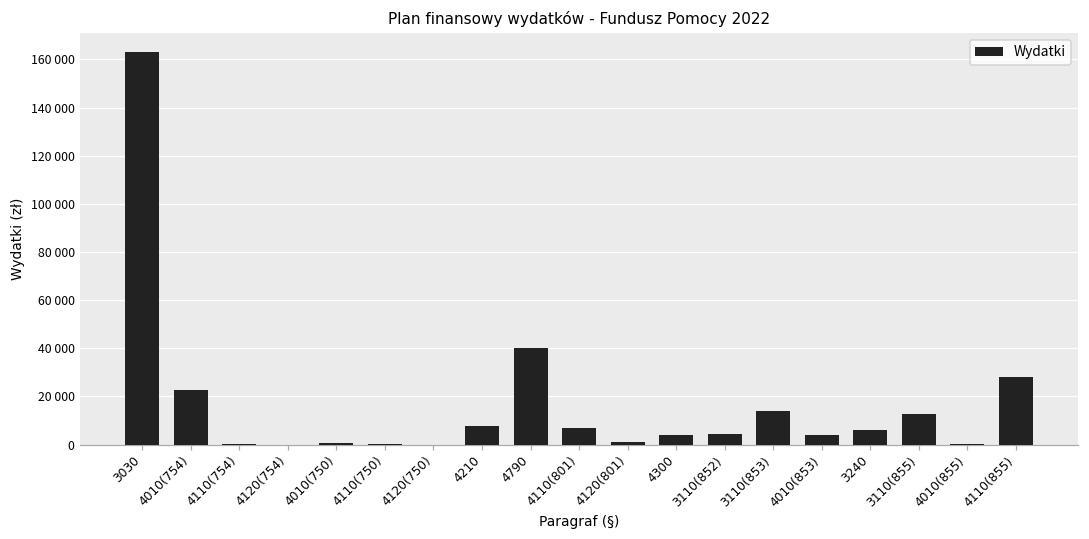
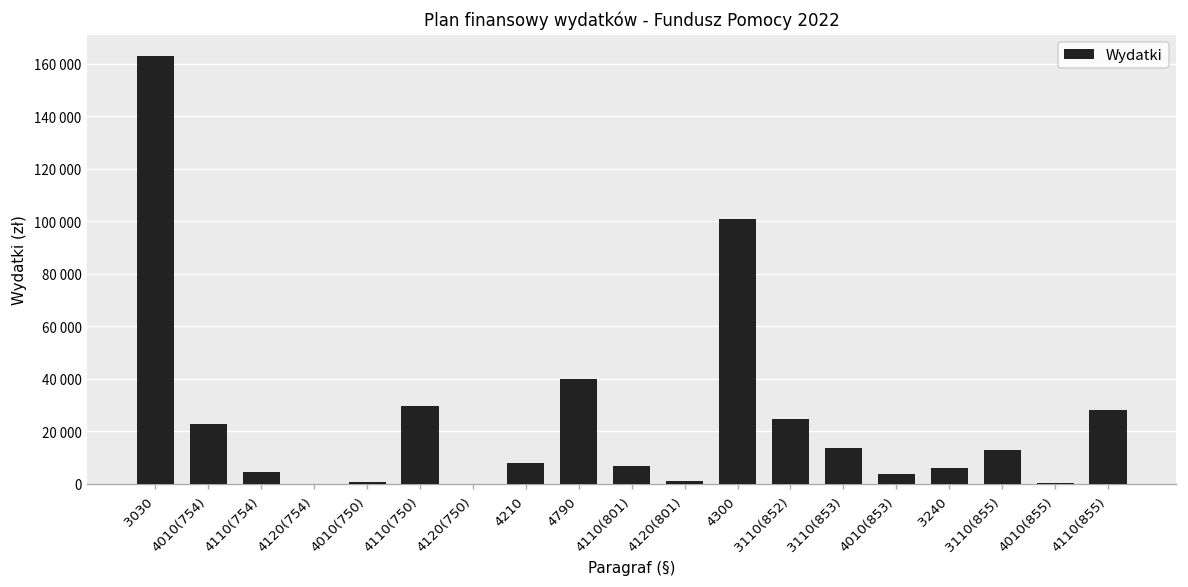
4110(754): 0 -> 5000
4110(750): 0 -> 30000
4300: 4000 -> 101000
3110(852): 4000 -> 25000
